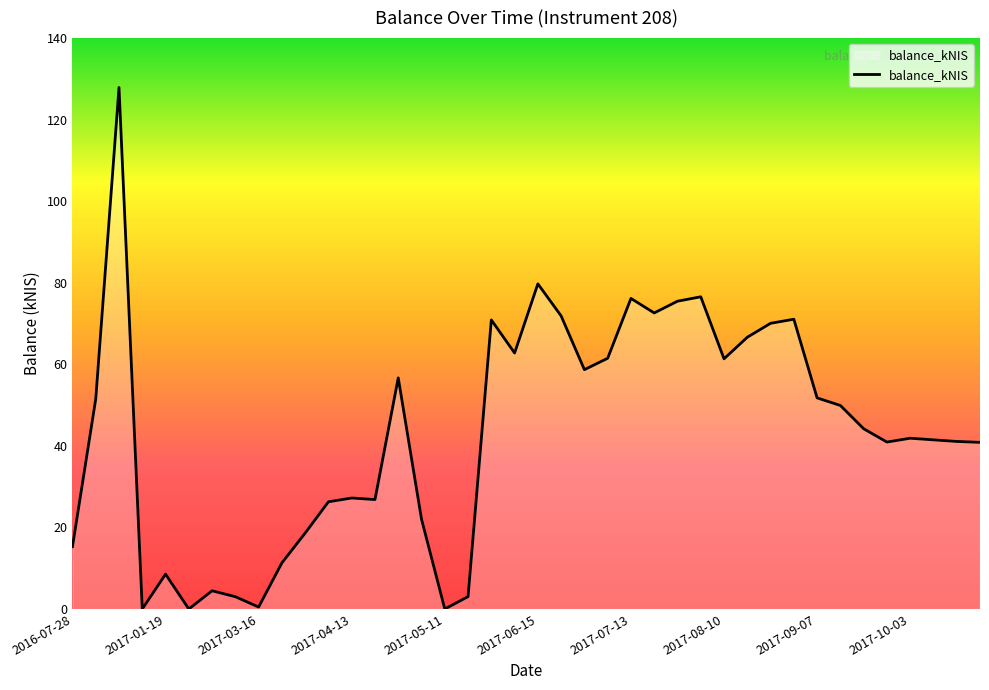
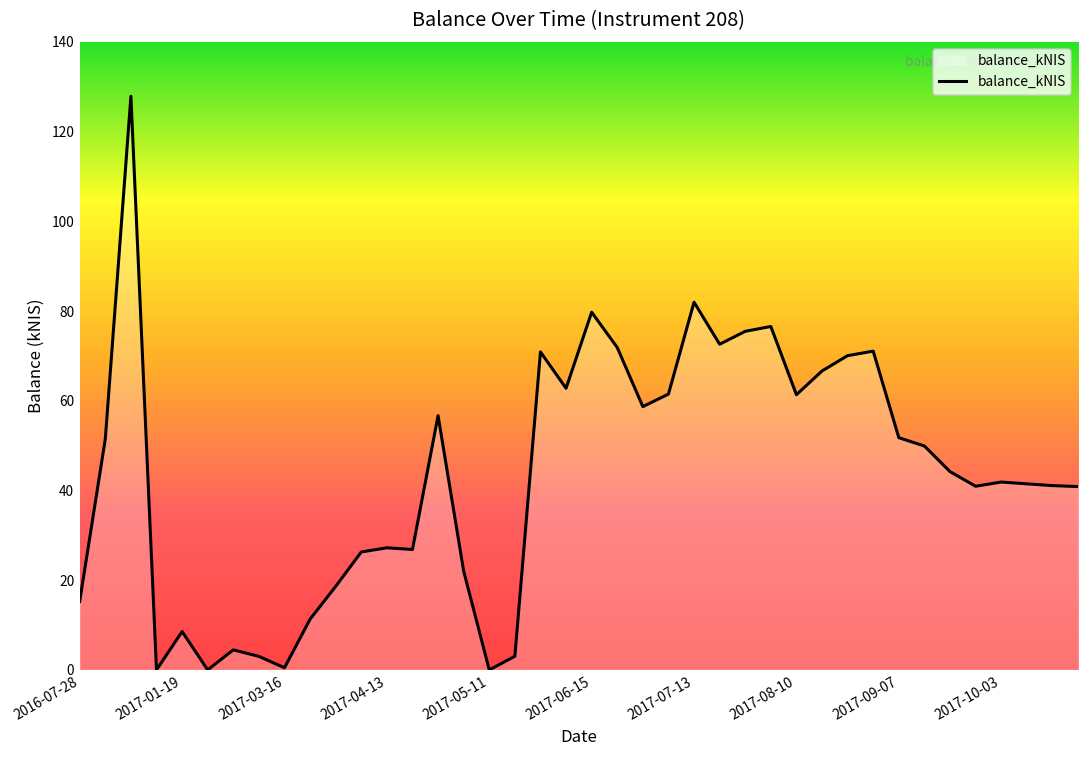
2017-07-13: 76 -> 82
